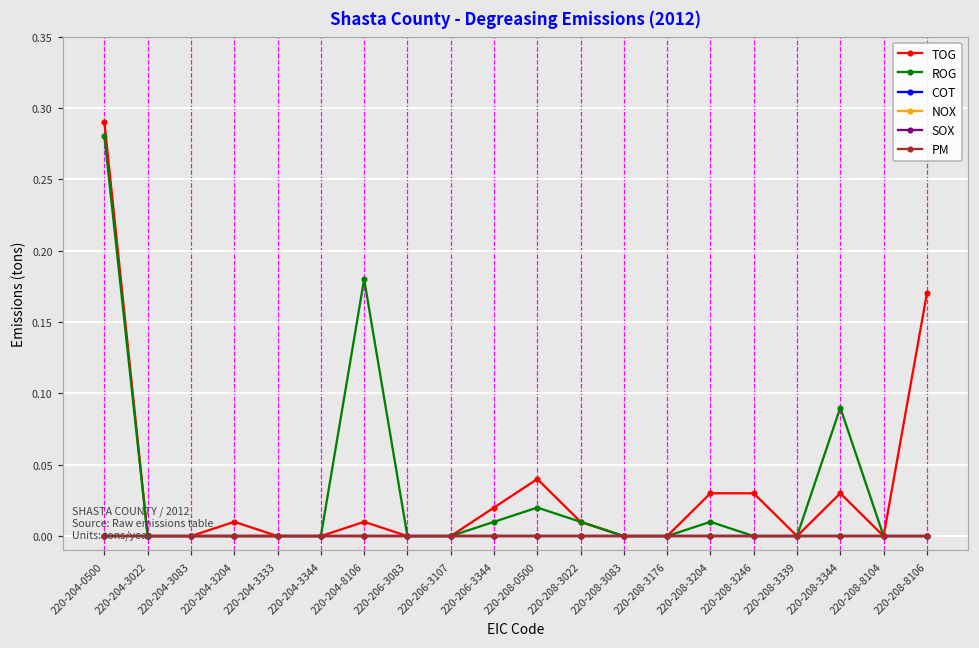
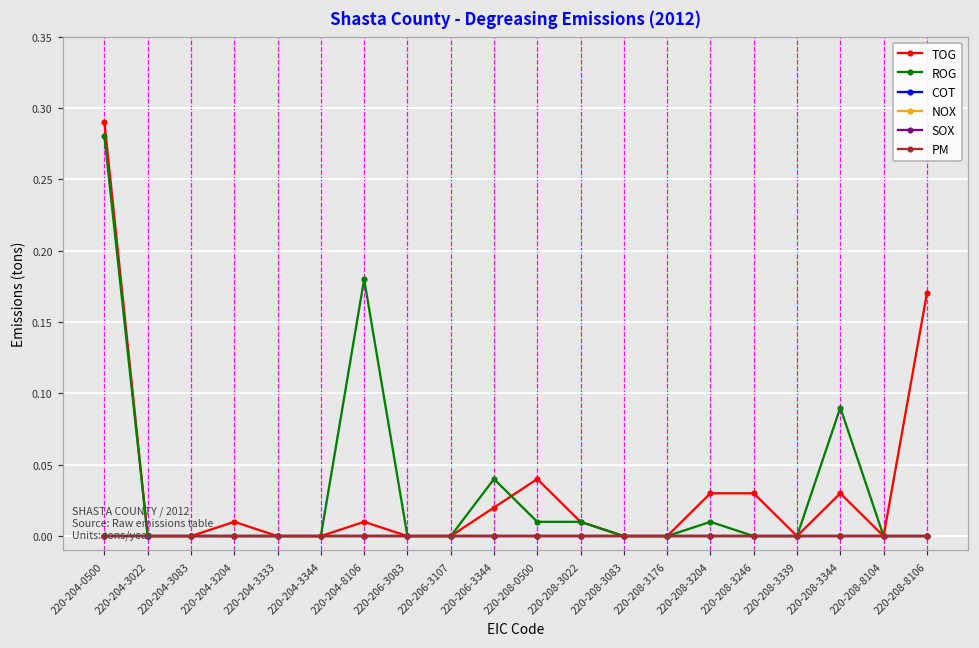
ROG, 220-206-3344: 0.01 -> 0.04
ROG, 220-208-0500: 0.02 -> 0.01
